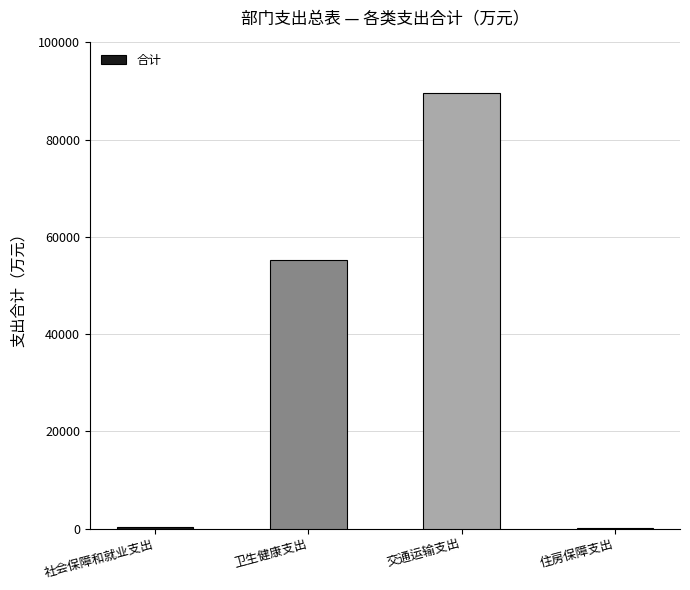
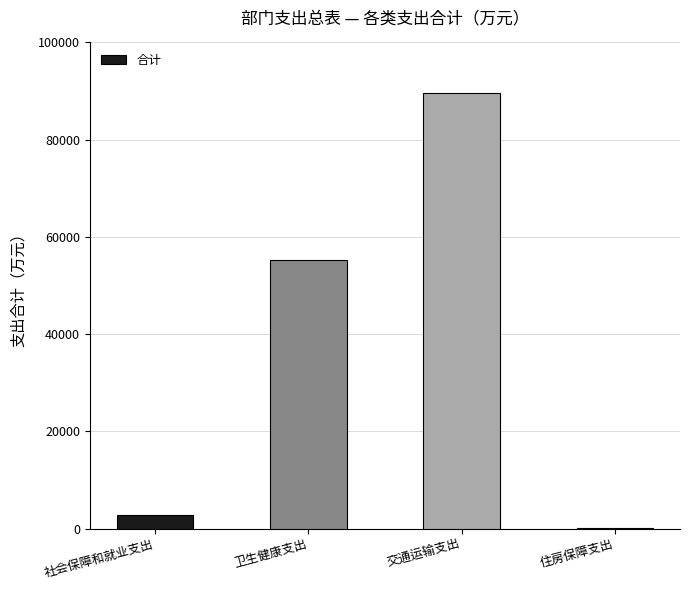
社会保障和就业支出: 0 -> 3000
